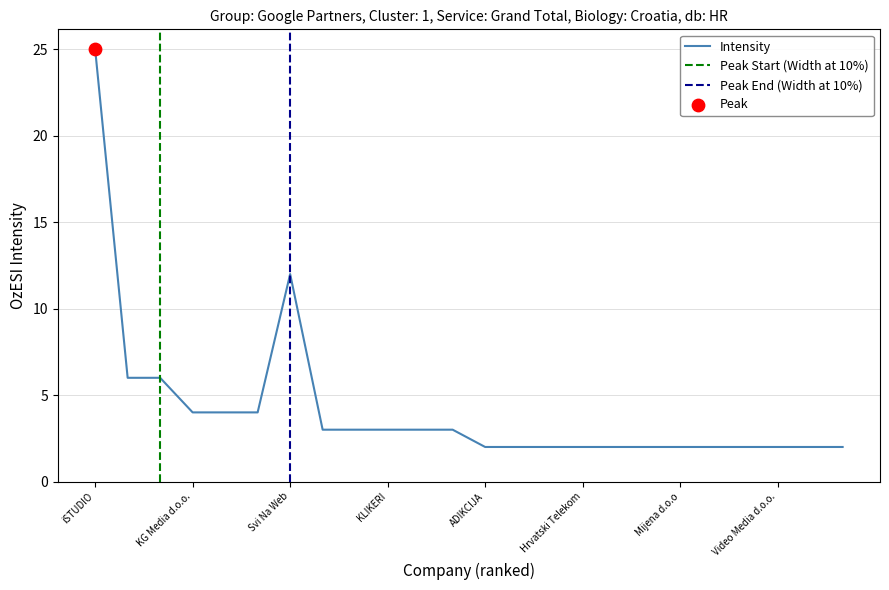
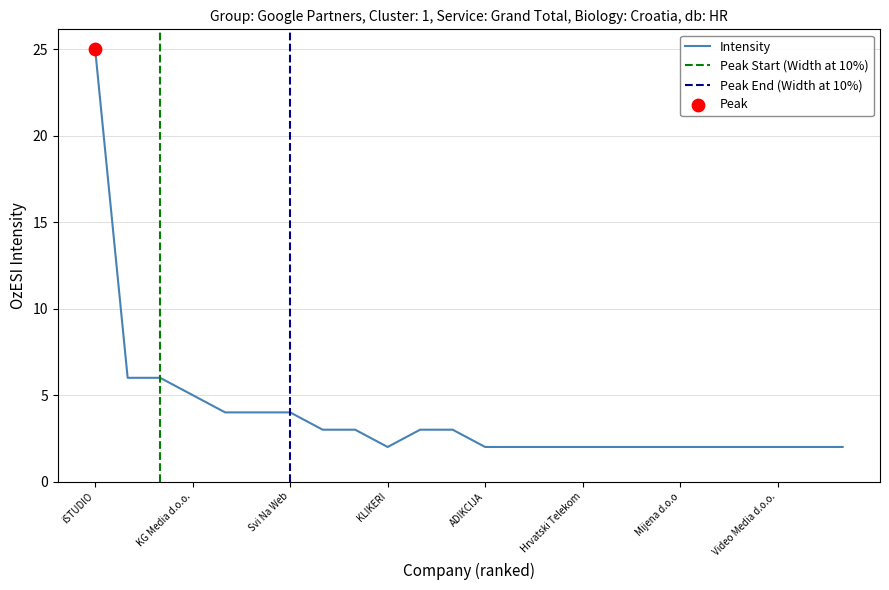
Intensity, KG Media d.o.o.: 4 -> 5
Intensity, Svi Na Web: 12 -> 4
Intensity, KLIKERI: 3 -> 2
